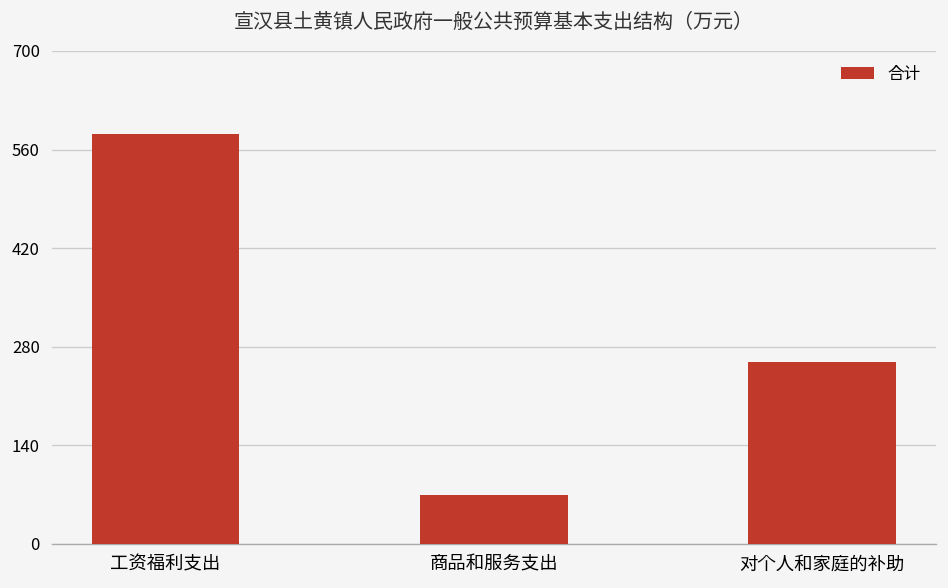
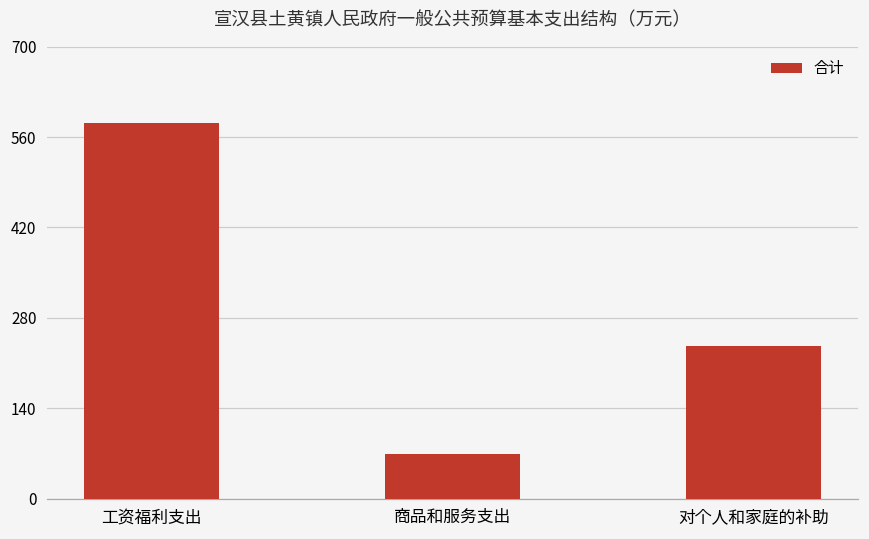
对个人和家庭的补助: 260 -> 240
